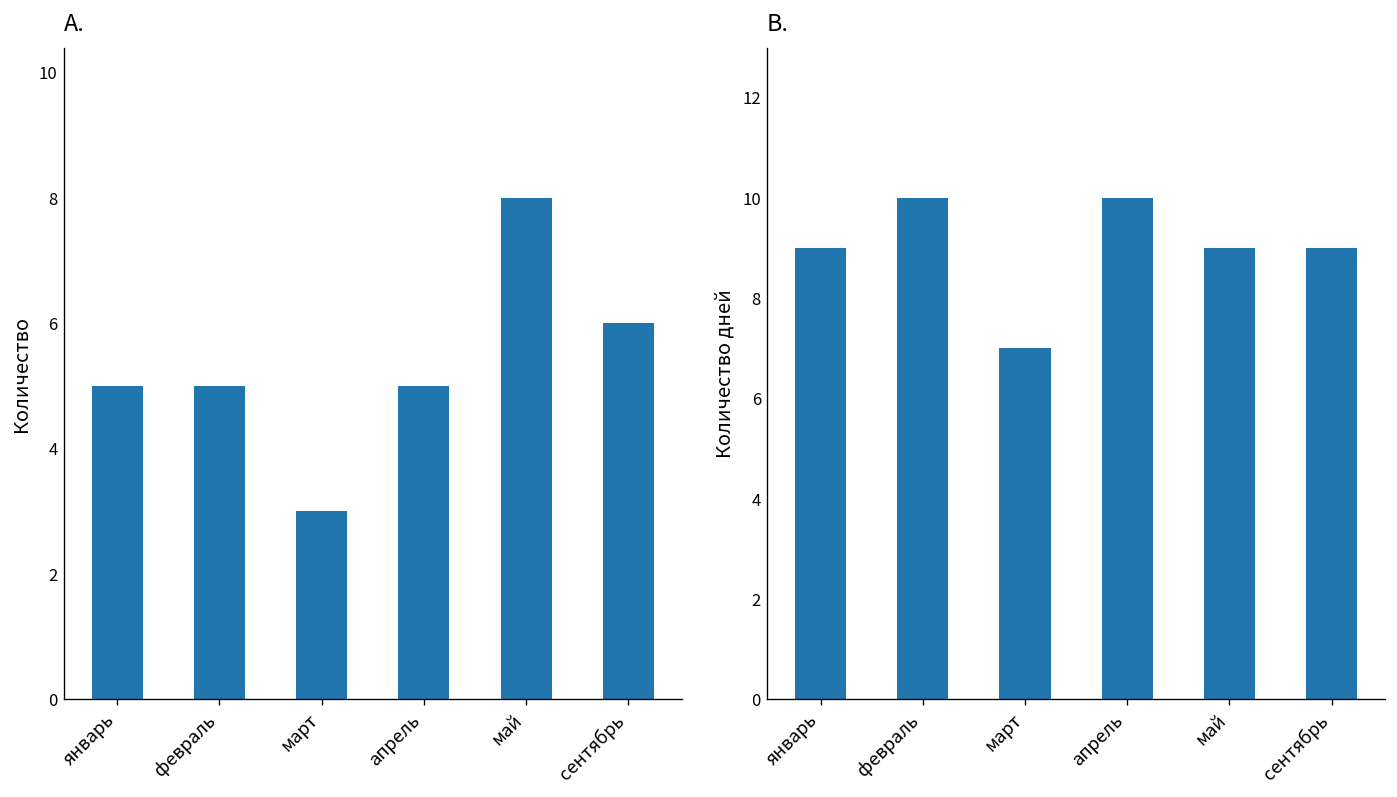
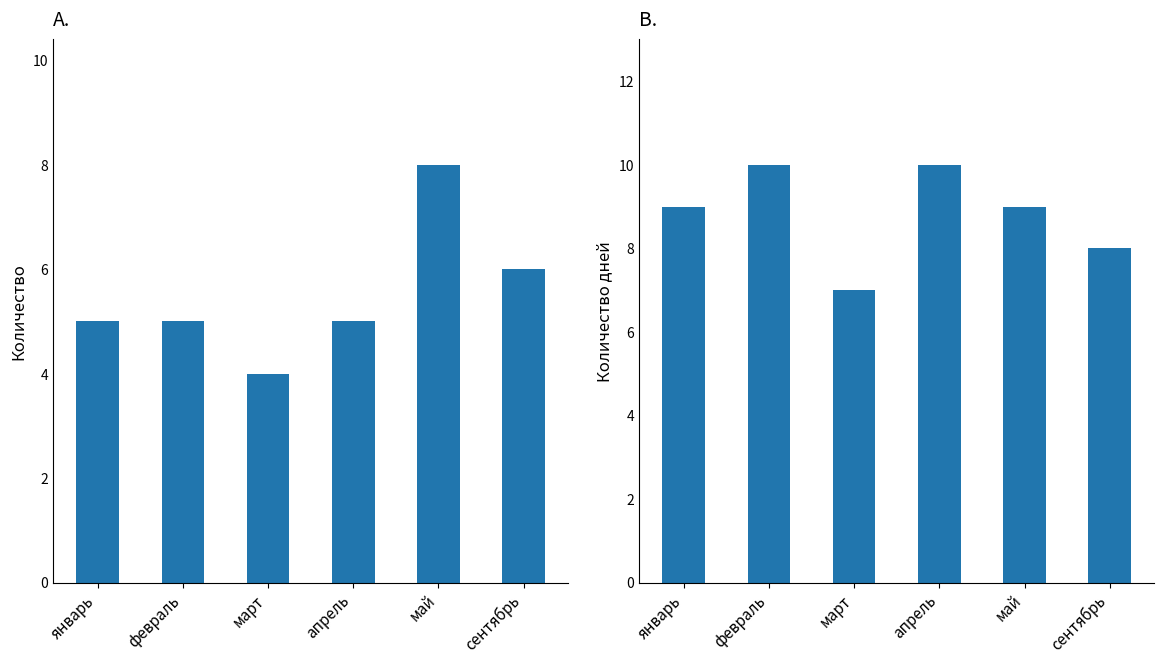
A., март: 3 -> 4
B., сентябрь: 9 -> 8
